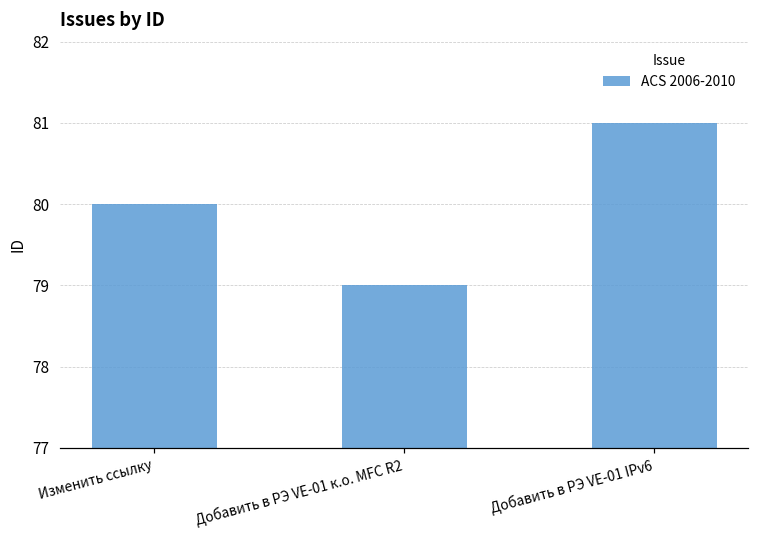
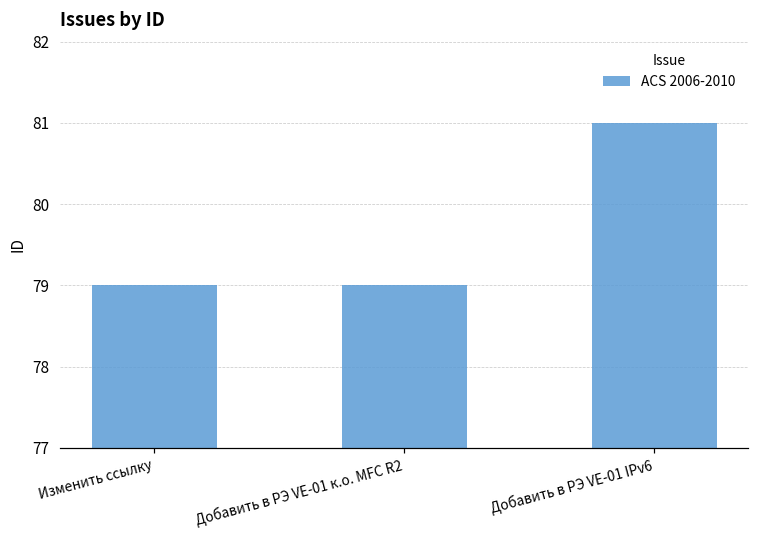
Изменить ссылку: 80 -> 79
